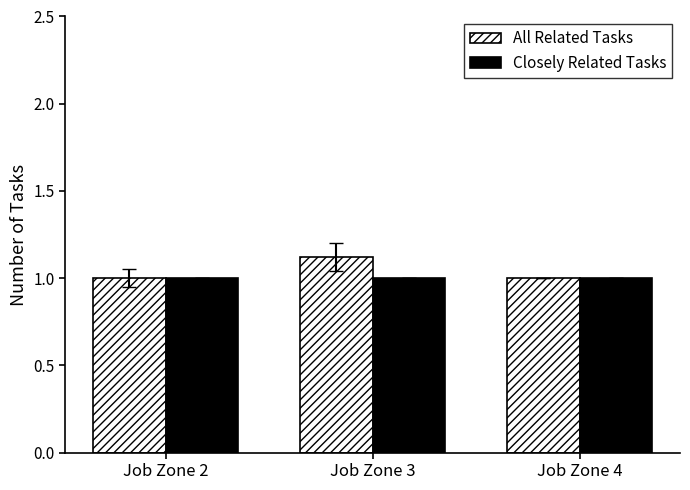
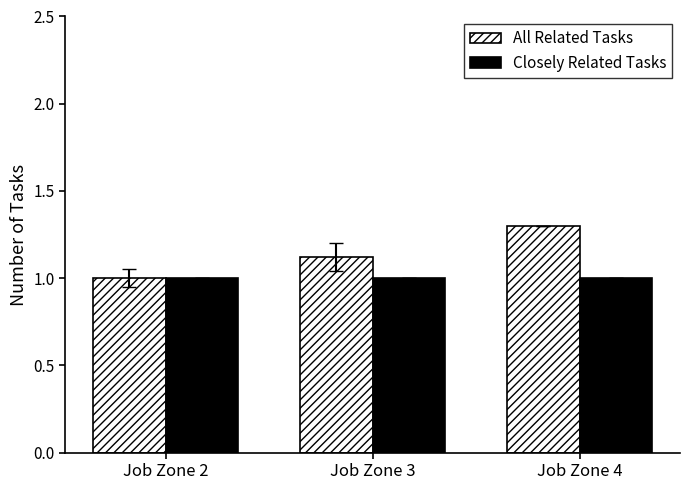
All Related Tasks, Job Zone 4: 1.0 -> 1.3
